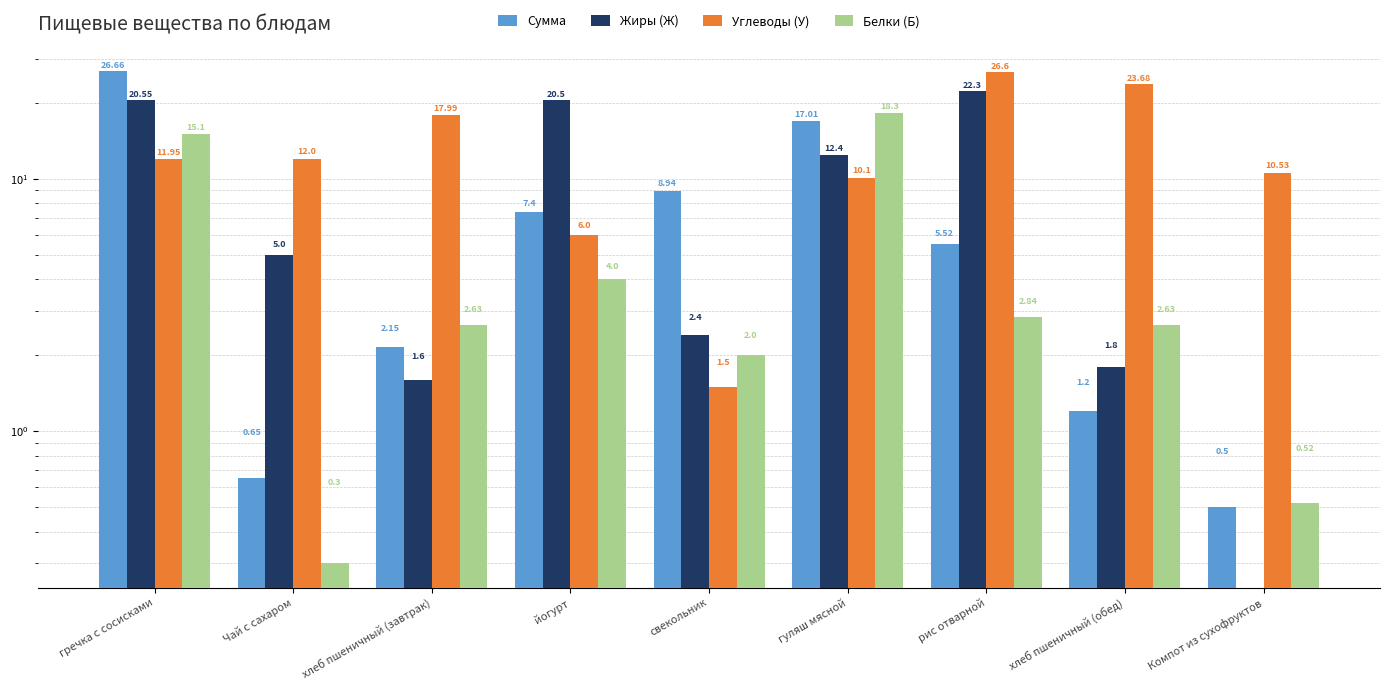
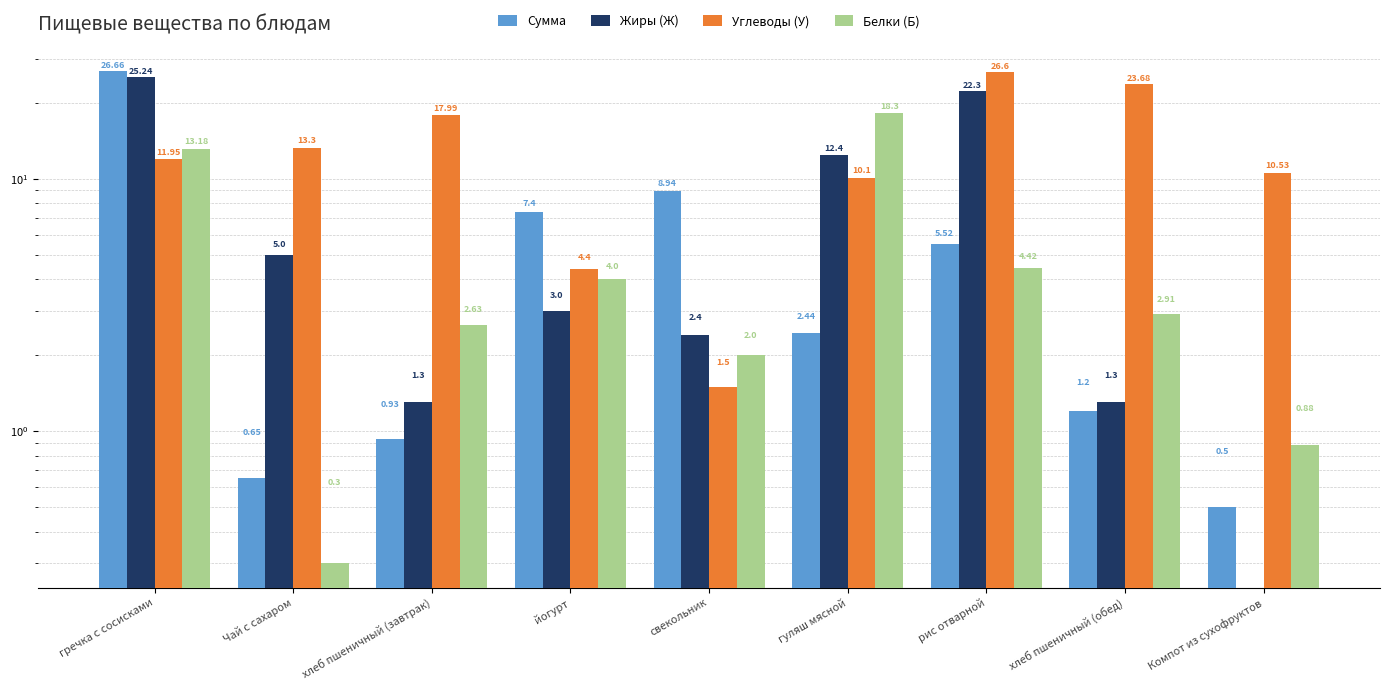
Жиры (Ж), гречка с сосисками: 20.55 -> 25.24
Белки (Б), гречка с сосисками: 15.1 -> 13.18
Углеводы (У), Чай с сахаром: 12.0 -> 13.3
Сумма, хлеб пшеничный (завтрак): 2.15 -> 0.93
Жиры (Ж), хлеб пшеничный (завтрак): 1.6 -> 1.3
Жиры (Ж), йогурт: 20.5 -> 3.0
Углеводы (У), йогурт: 6.0 -> 4.4
Сумма, гуляш мясной: 17.01 -> 2.44
Белки (Б), рис отварной: 2.84 -> 4.42
Жиры (Ж), хлеб пшеничный (обед): 1.8 -> 1.3
Белки (Б), хлеб пшеничный (обед): 2.63 -> 2.91
Белки (Б), Компот из сухофруктов: 0.52 -> 0.88
